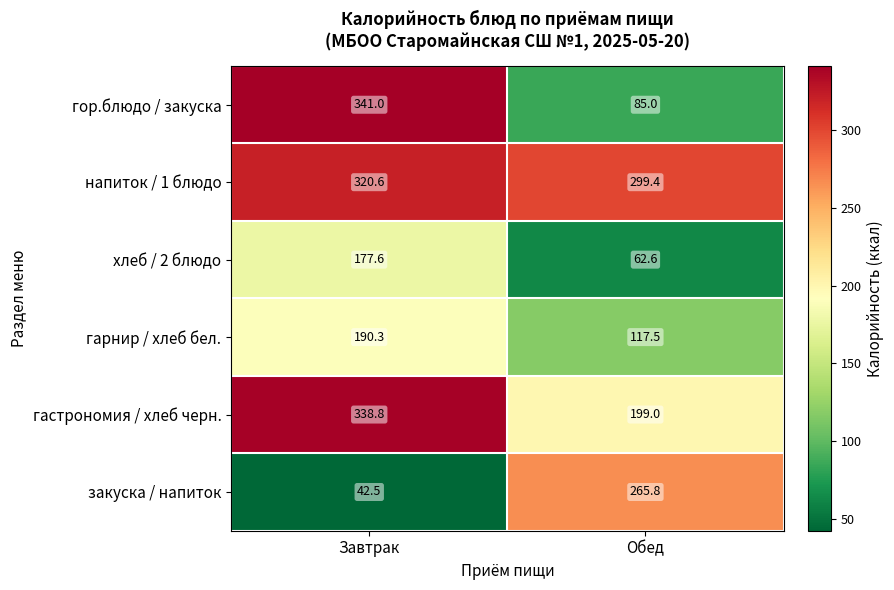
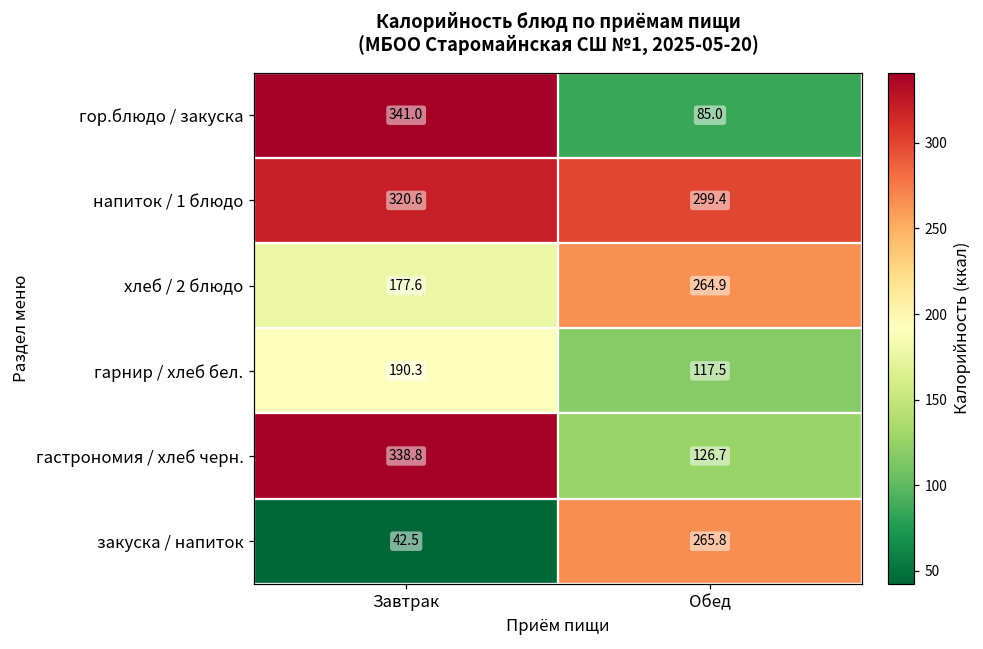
хлеб / 2 блюдо, Обед: 62.6 -> 264.9
гастрономия / хлеб черн., Обед: 199.0 -> 126.7
